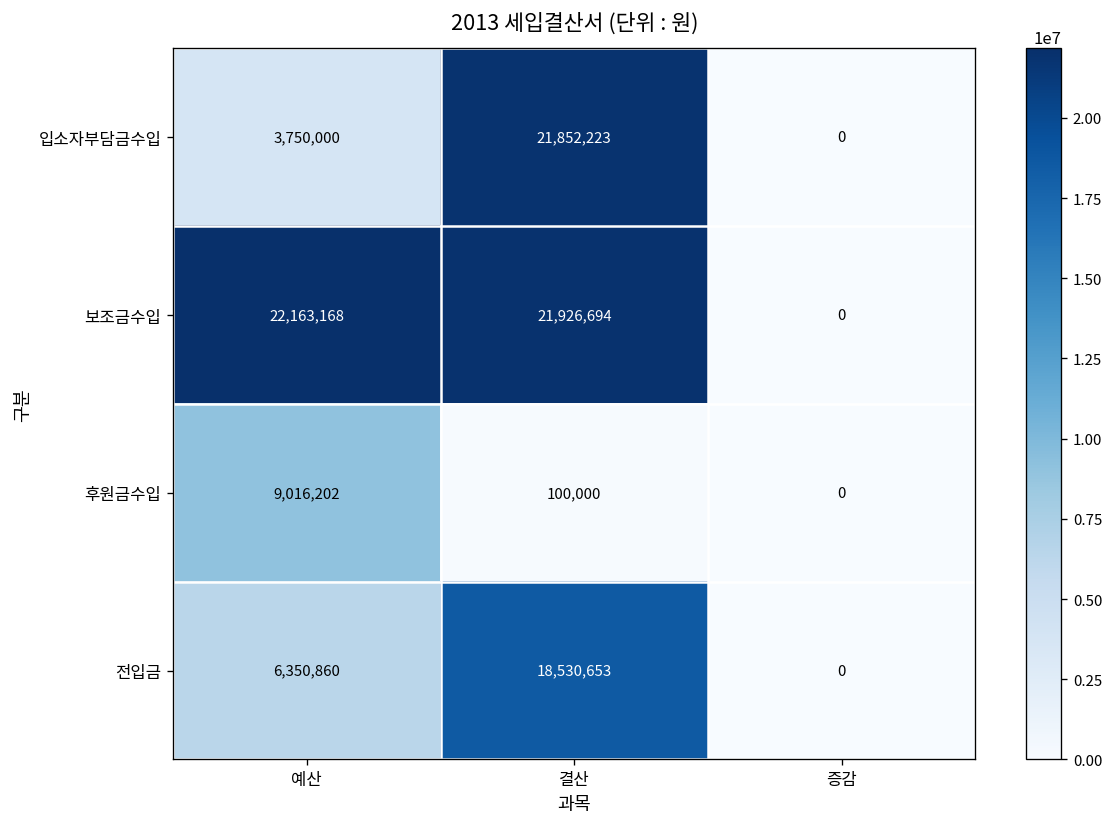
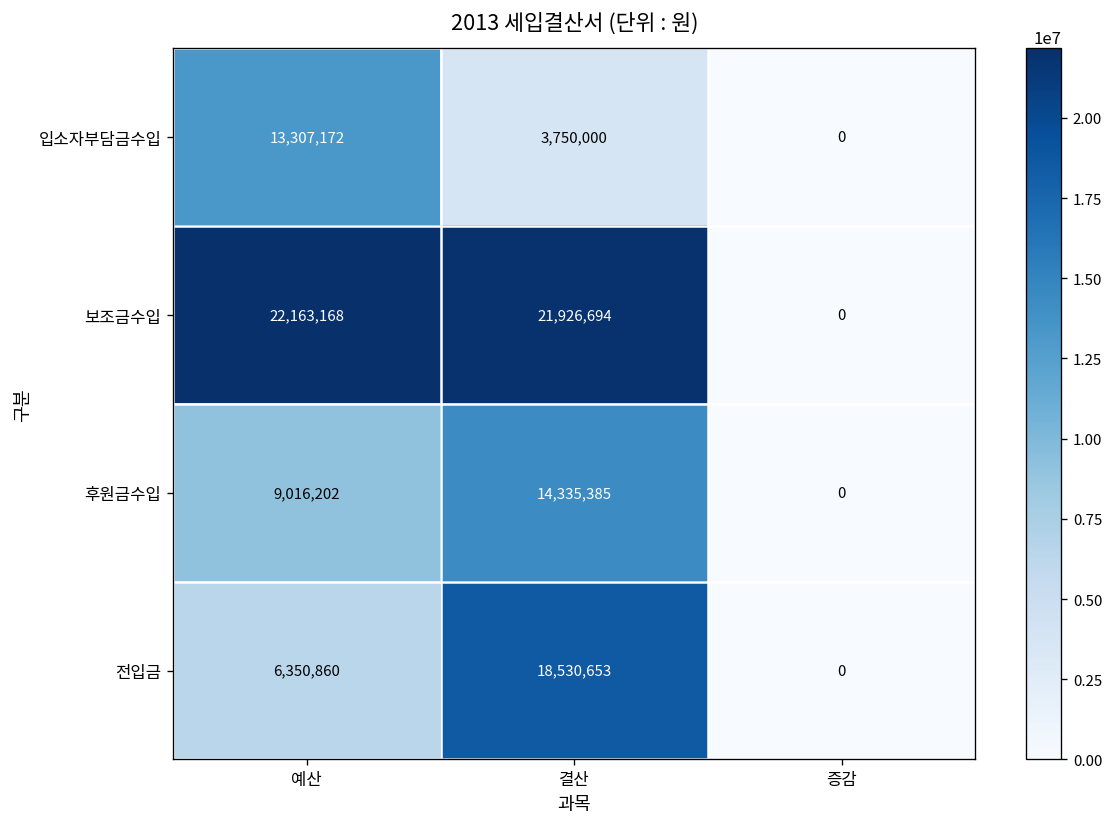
입소자부담금수입, 예산: 3,750,000 -> 13,307,172
입소자부담금수입, 결산: 21,852,223 -> 3,750,000
후원금수입, 결산: 100,000 -> 14,335,385
